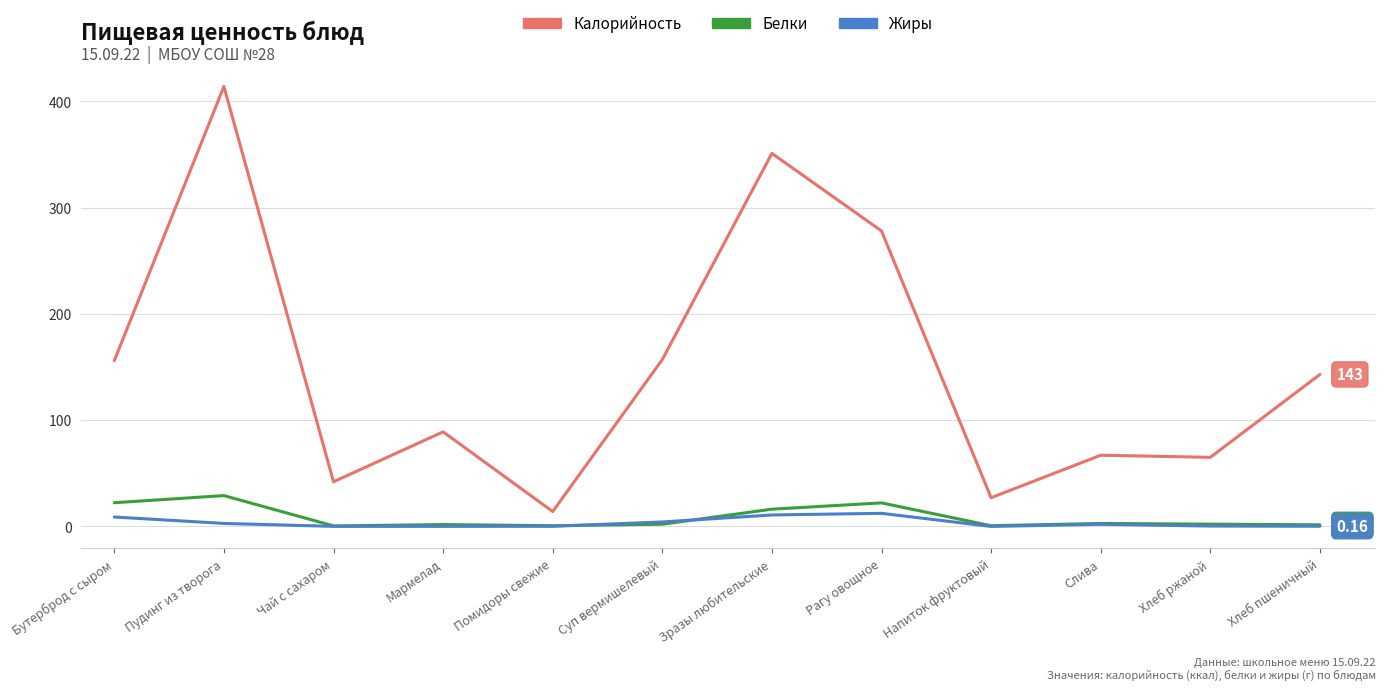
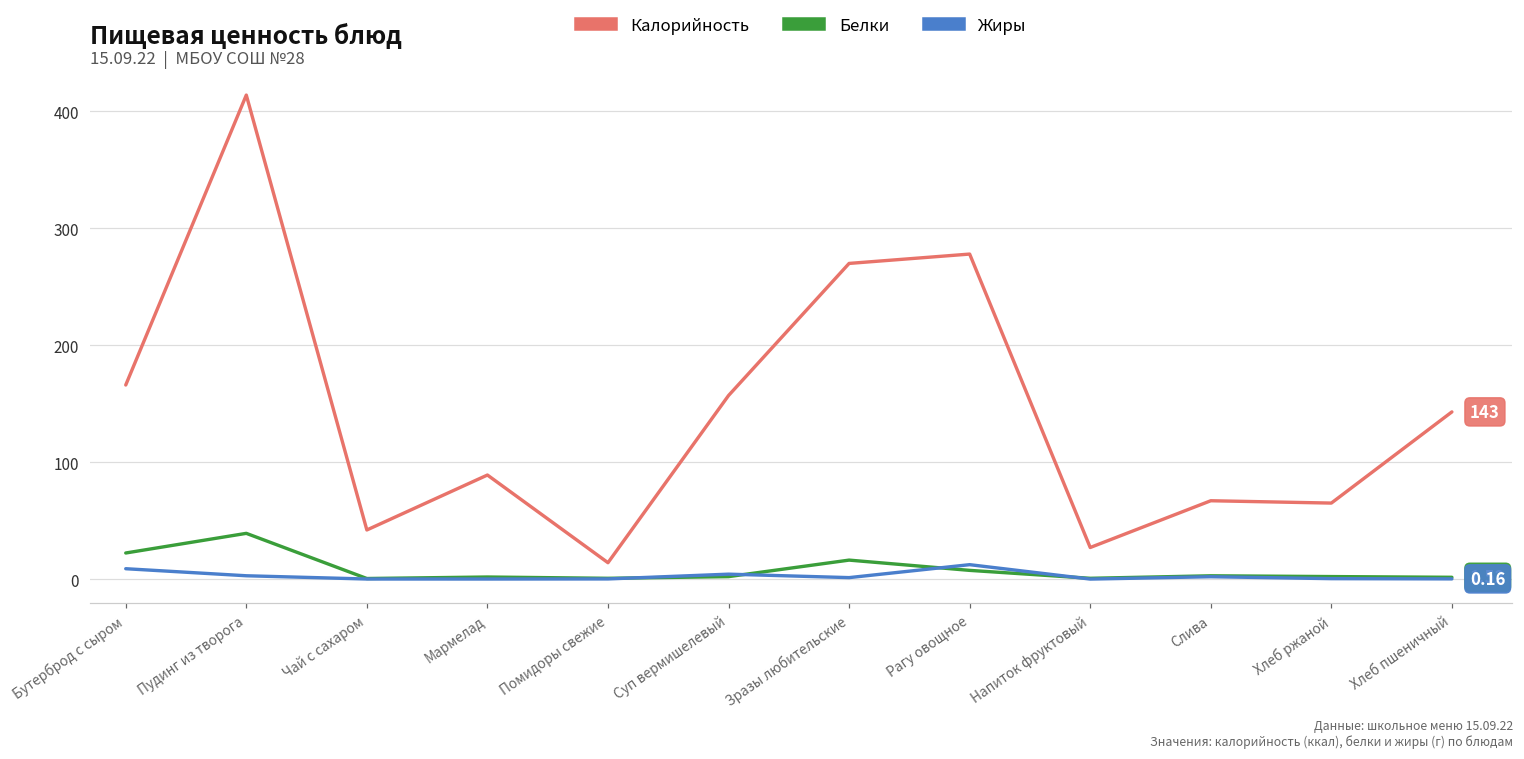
Калорийность, Бутерброд с сыром: 156 -> 166
Белки, Пудинг из творога: 29 -> 39
Калорийность, Зразы любительские: 351 -> 270
Жиры, Зразы любительские: 11 -> 1
Белки, Рагу овощное: 22 -> 7
